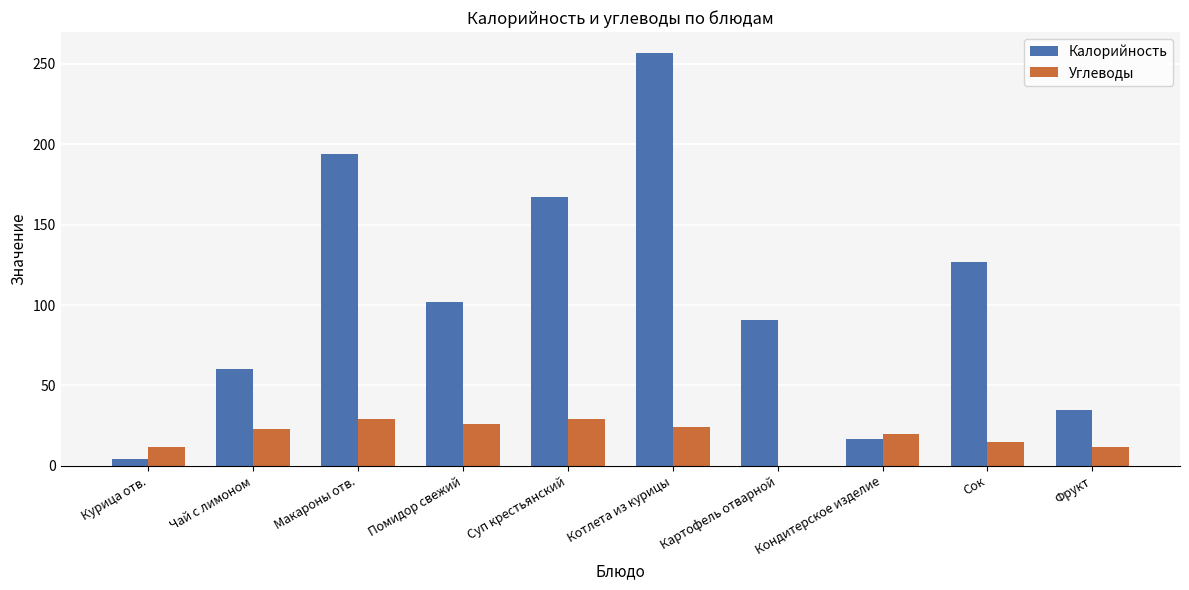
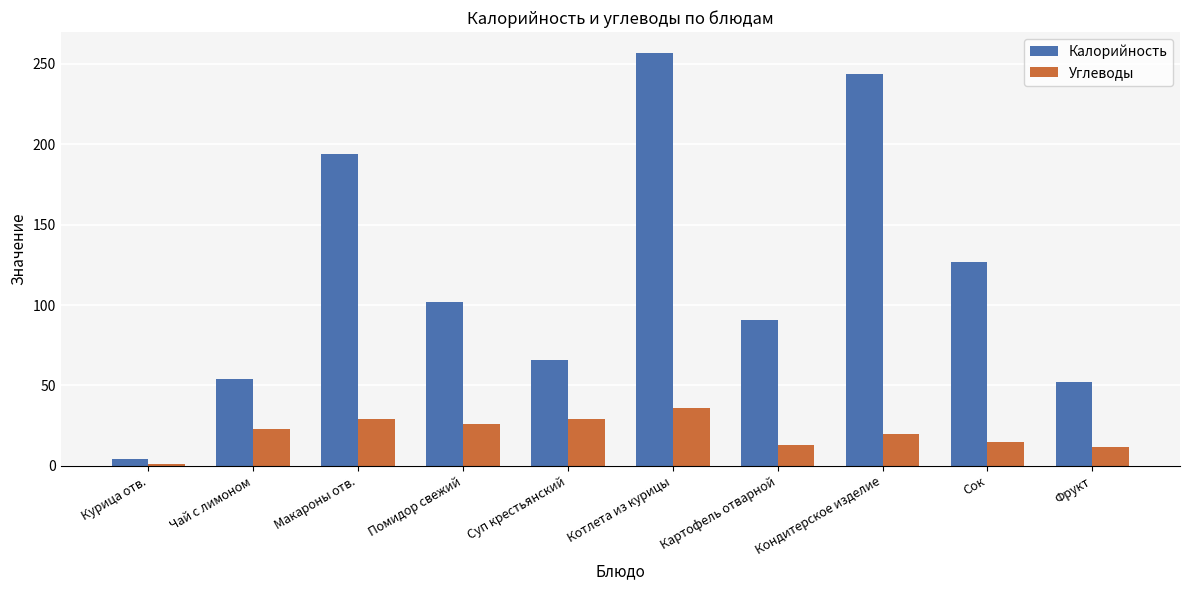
Углеводы, Курица отв.: 12 -> 1
Калорийность, Чай с лимоном: 60 -> 54
Калорийность, Суп крестьянский: 167 -> 66
Углеводы, Котлета из курицы: 24 -> 36
Углеводы, Картофель отварной: 0 -> 13
Калорийность, Кондитерское изделие: 17 -> 244
Калорийность, Фрукт: 35 -> 52
